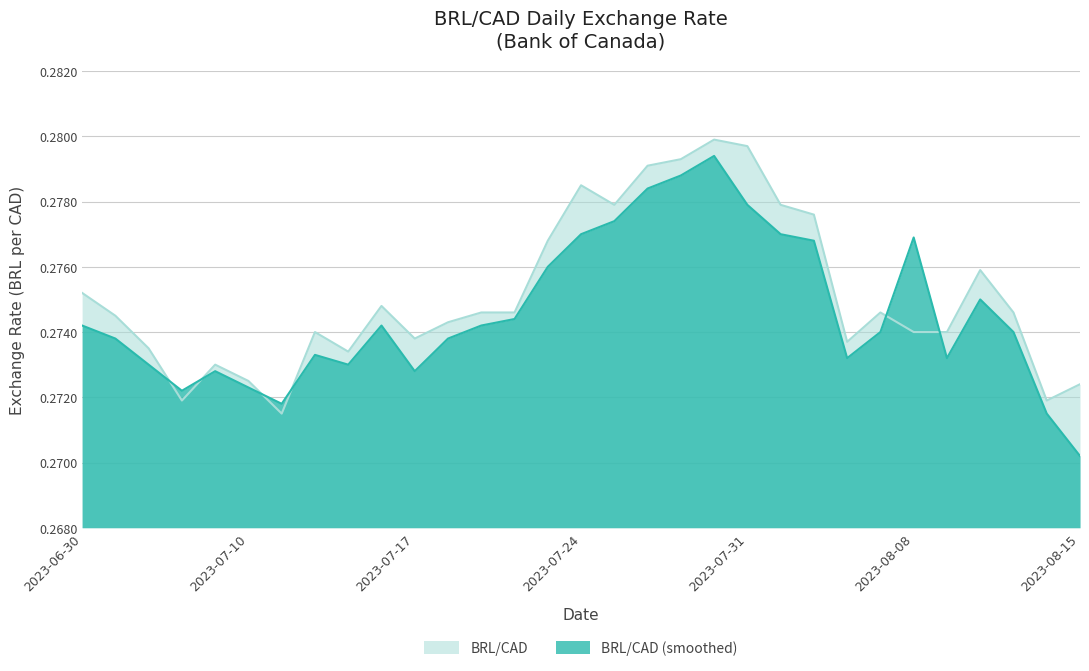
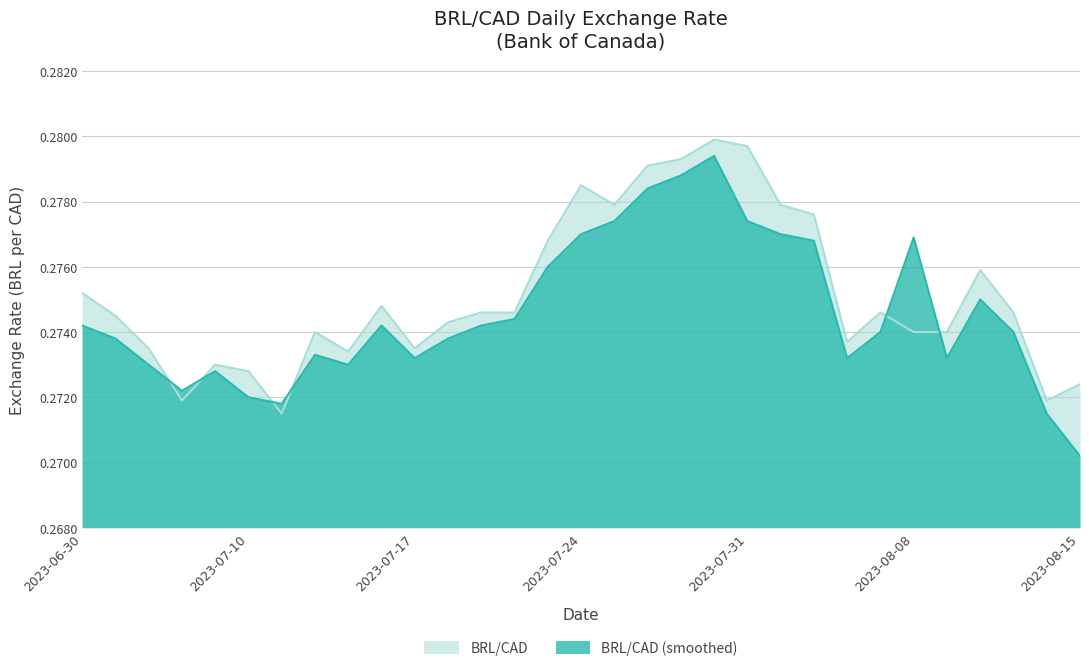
BRL/CAD, 2023-07-10: 0.2725 -> 0.2728
BRL/CAD (smoothed), 2023-07-10: 0.2723 -> 0.2720
BRL/CAD, 2023-07-17: 0.2738 -> 0.2735
BRL/CAD (smoothed), 2023-07-17: 0.2728 -> 0.2732
BRL/CAD (smoothed), 2023-07-31: 0.2779 -> 0.2774
